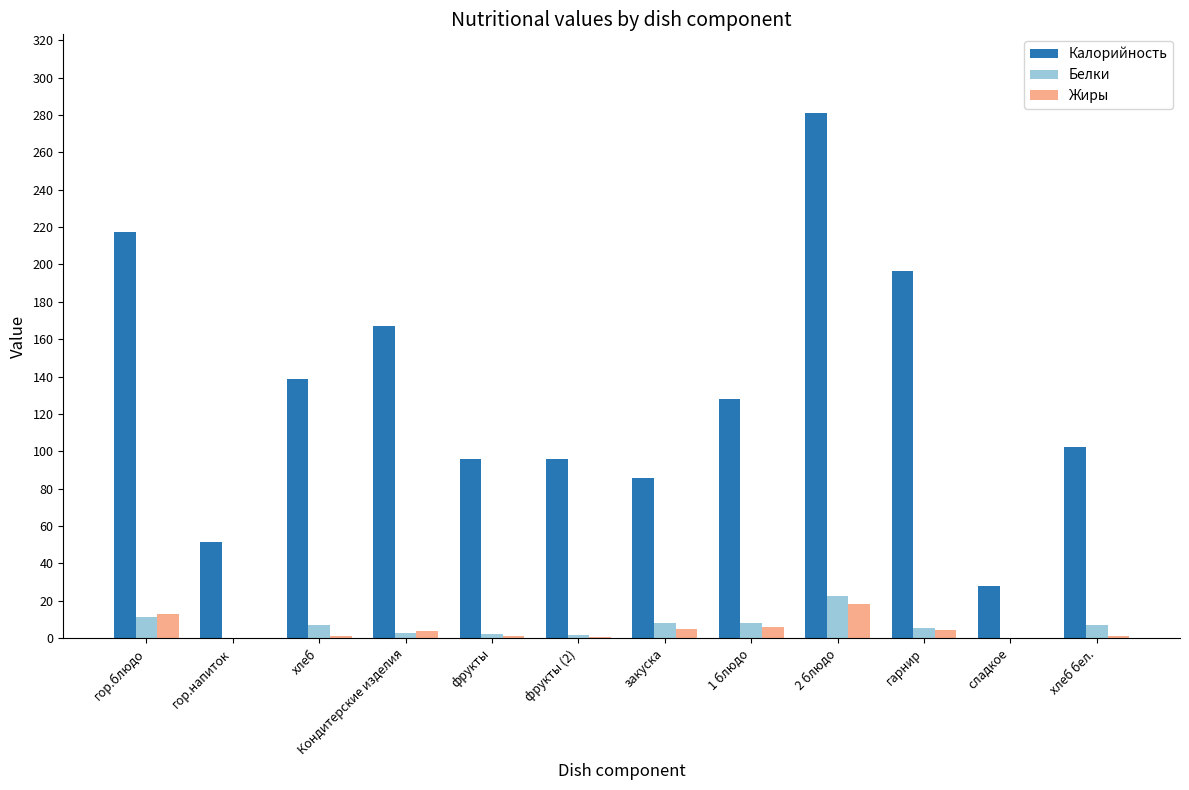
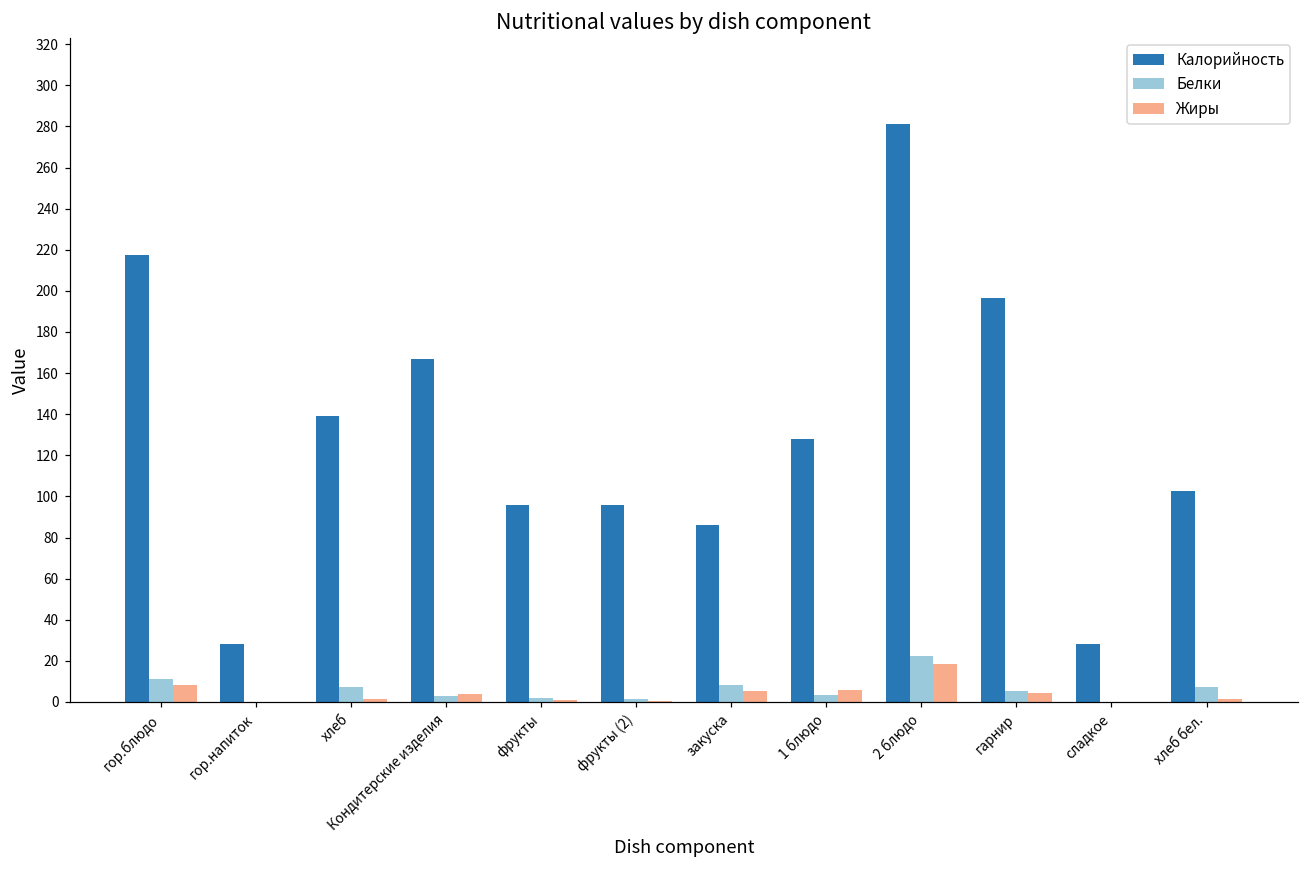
Жиры, гор.блюдо: 13 -> 8
Калорийность, гор.напиток: 51 -> 28
Белки, 1 блюдо: 8 -> 3
